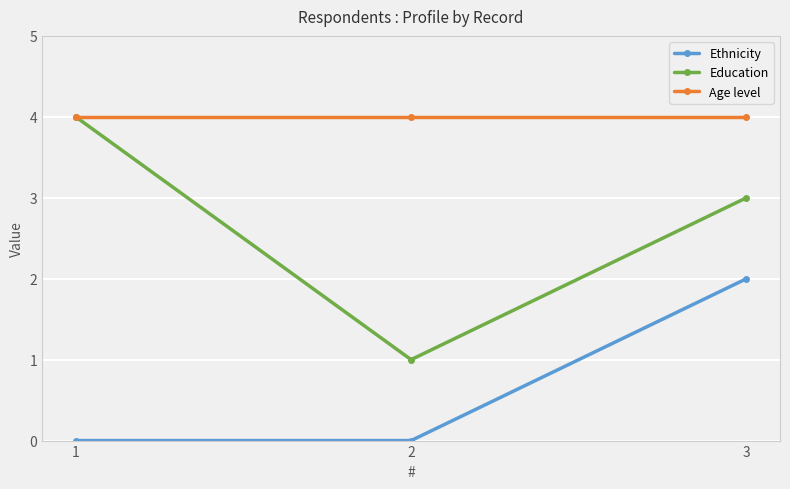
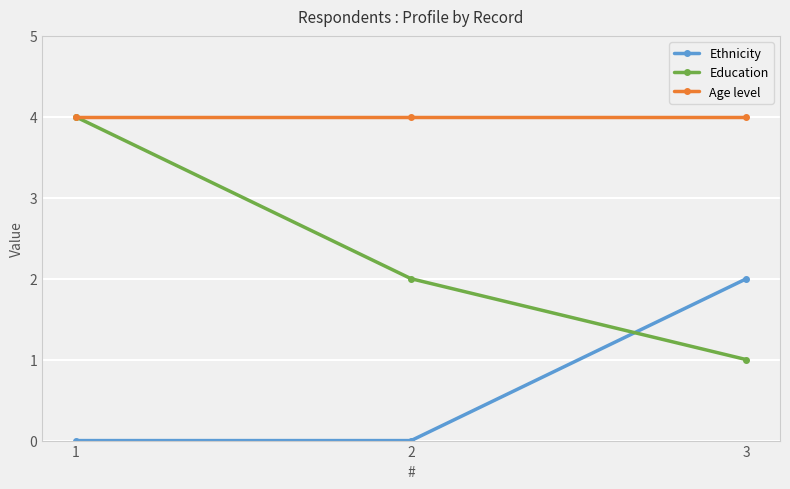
Education, 2: 1 -> 2
Education, 3: 3 -> 1
